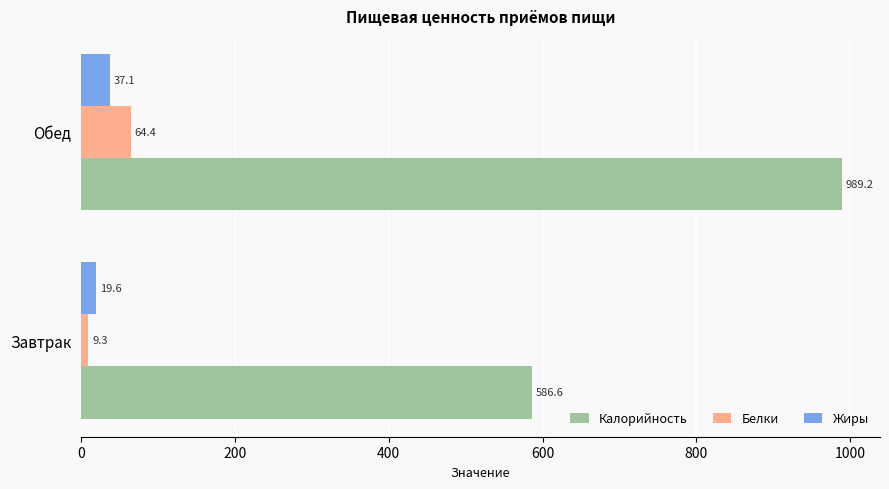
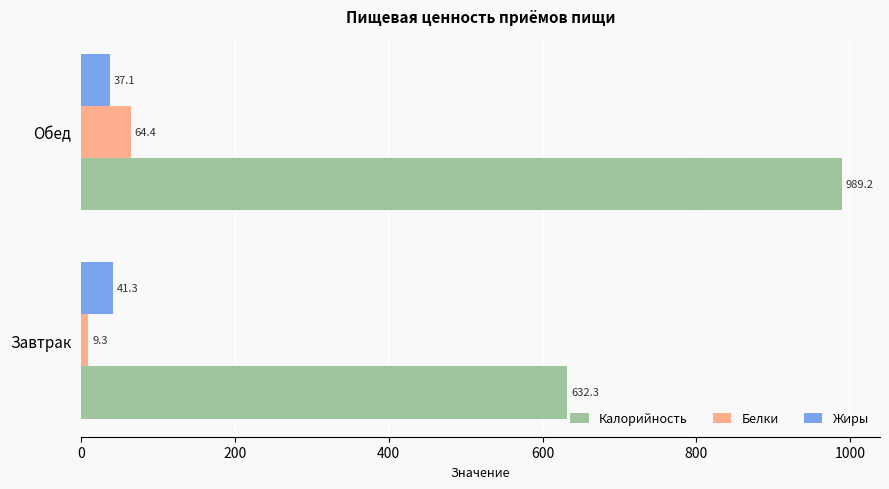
Жиры, Завтрак: 19.6 -> 41.3
Калорийность, Завтрак: 586.6 -> 632.3
